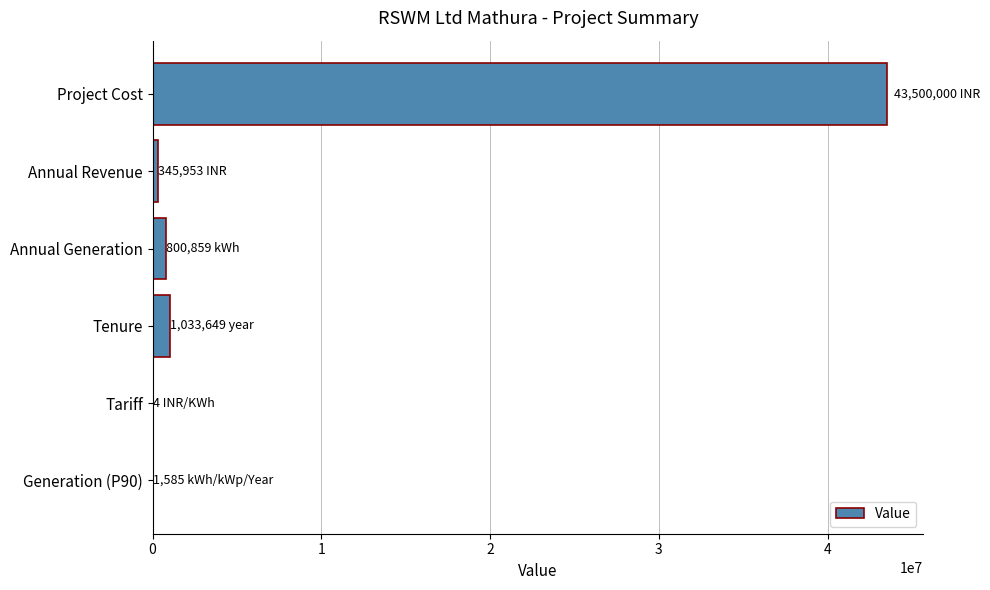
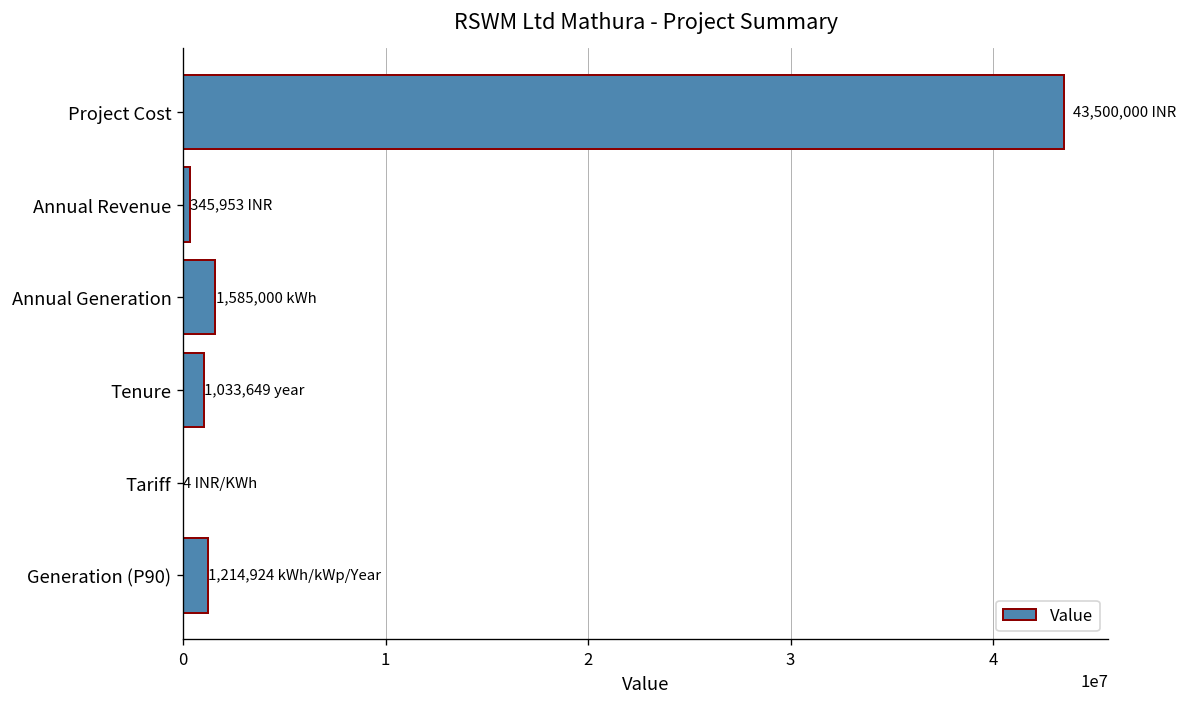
Annual Generation: 800,859 -> 1,585,000
Generation (P90): 1,585 -> 1,214,924
